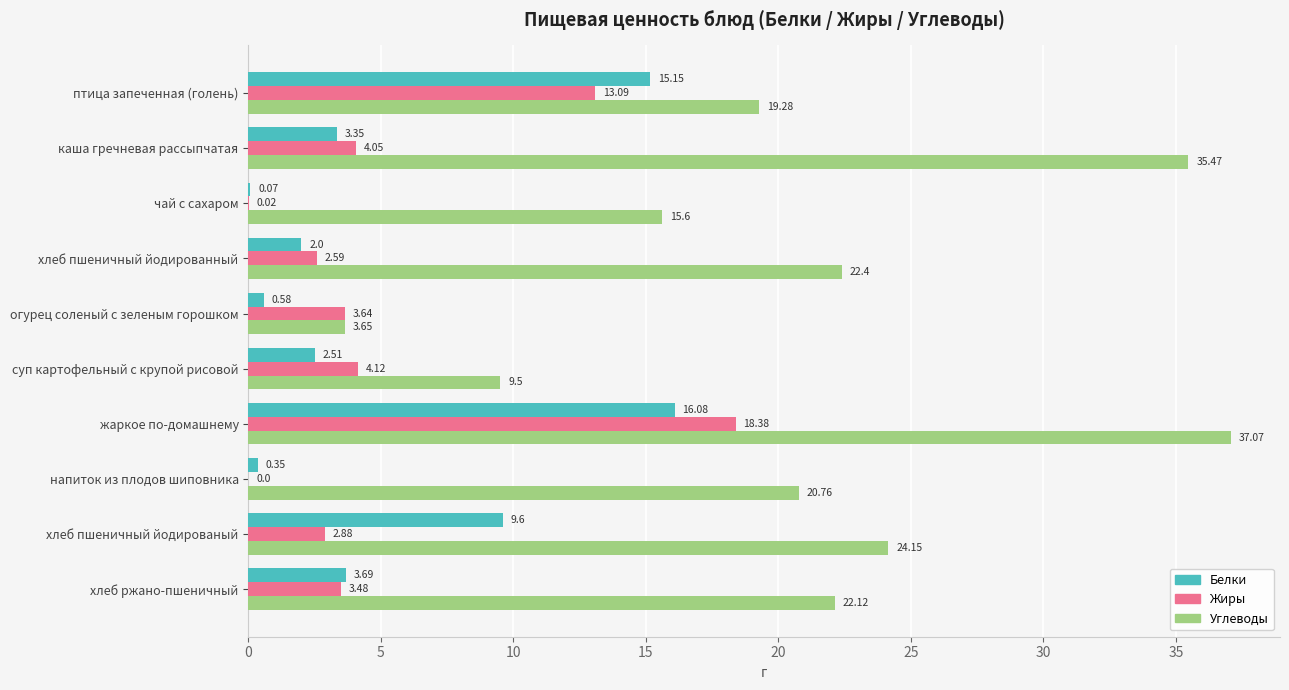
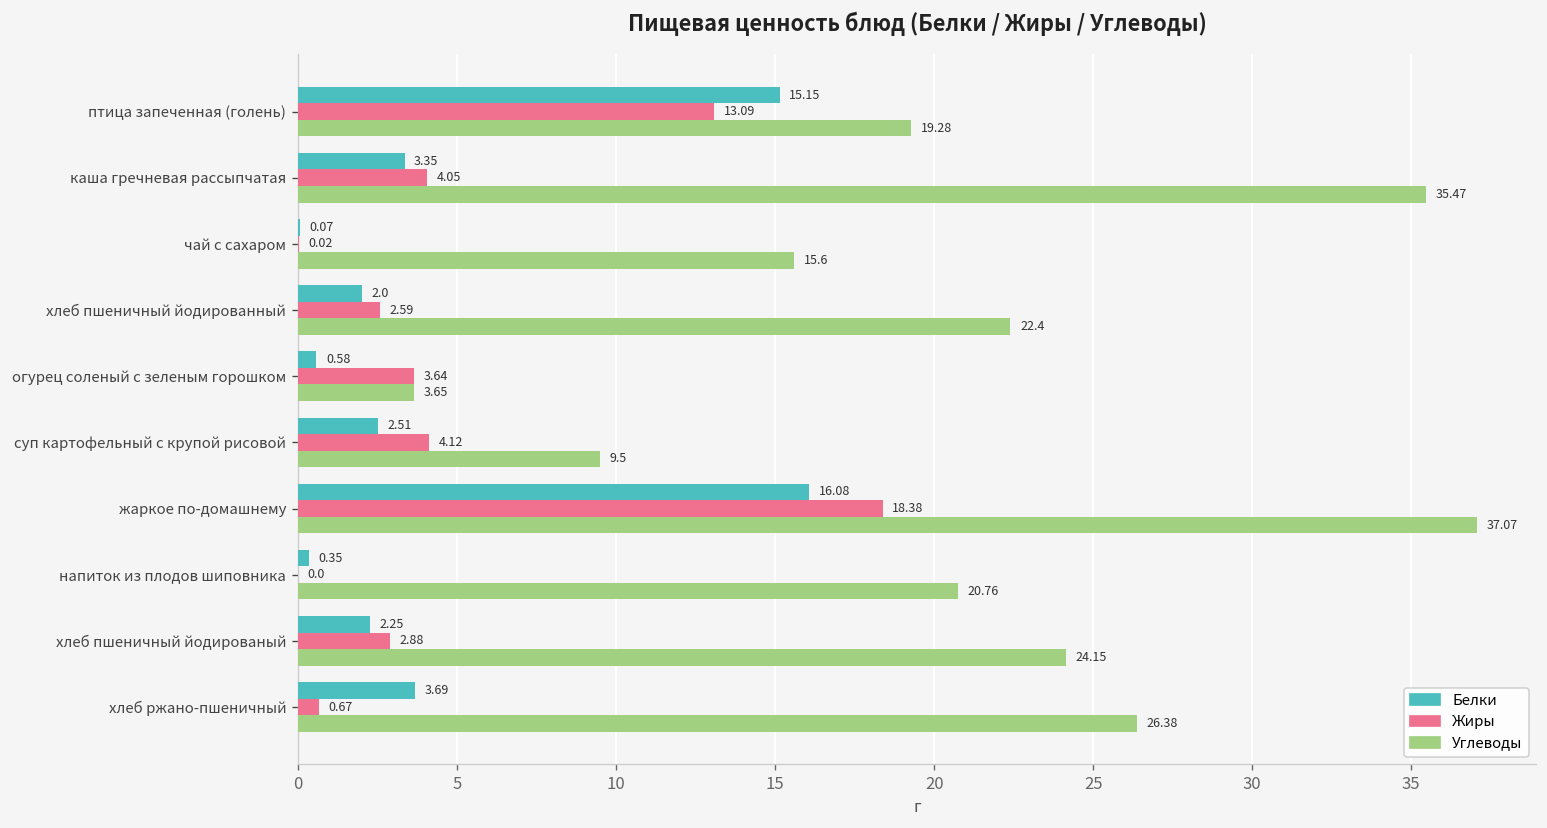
Белки, хлеб пшеничный йодированый: 9.6 -> 2.25
Жиры, хлеб ржано-пшеничный: 3.48 -> 0.67
Углеводы, хлеб ржано-пшеничный: 22.12 -> 26.38
